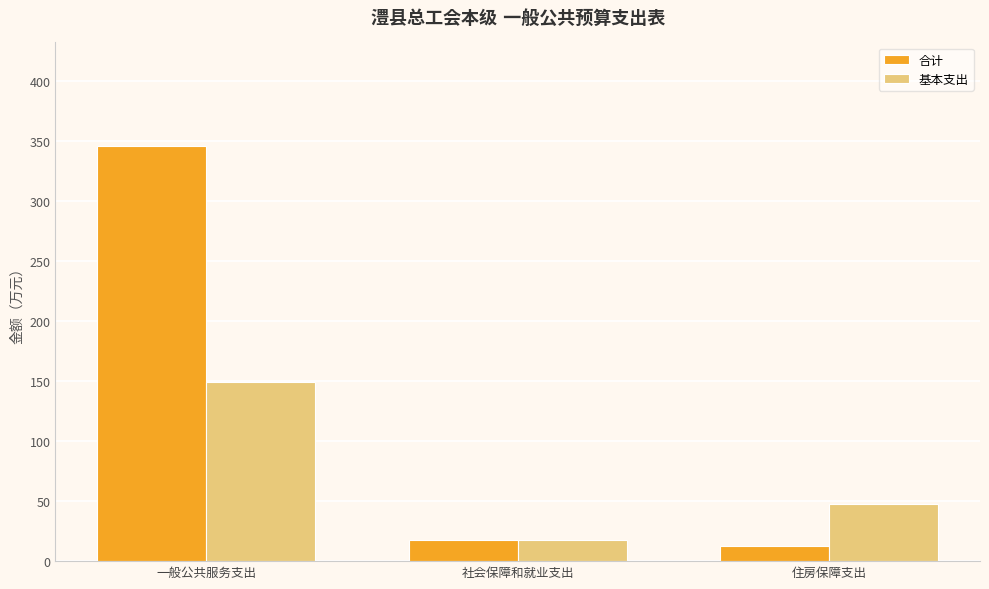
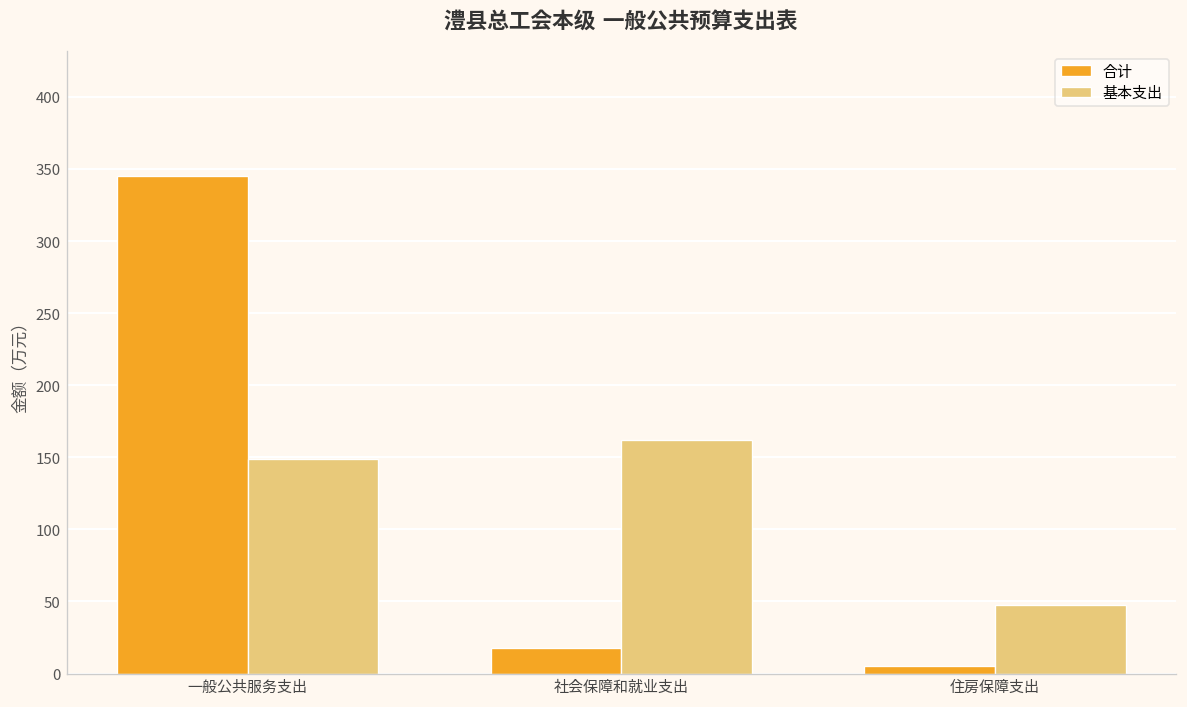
基本支出, 社会保障和就业支出: 18 -> 162
合计, 住房保障支出: 12 -> 5
